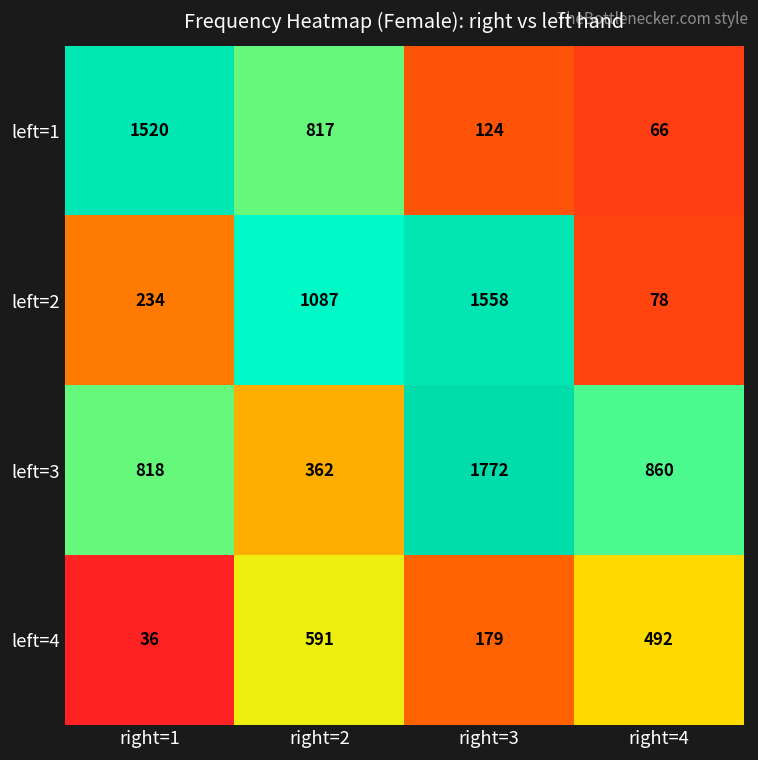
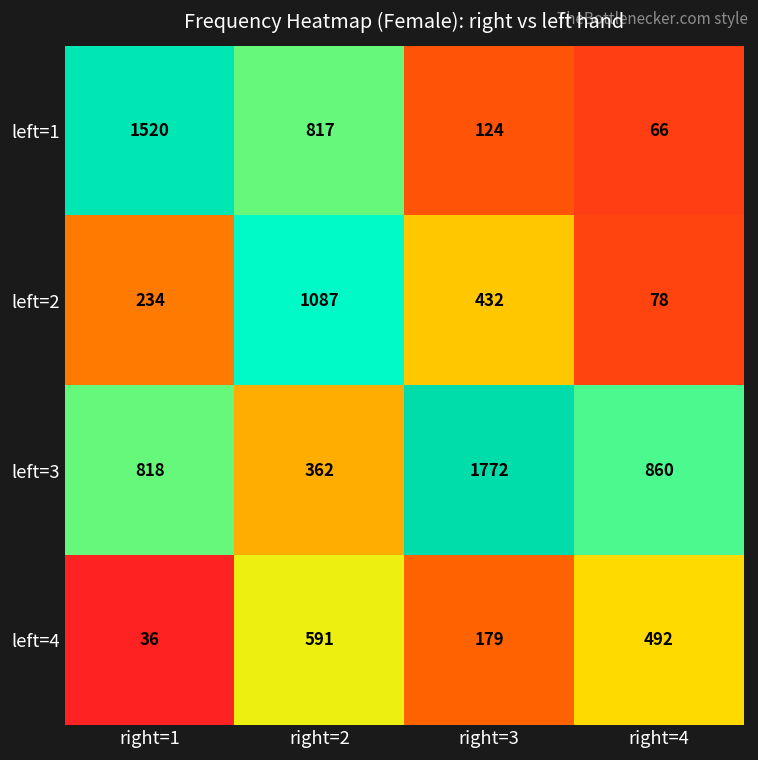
left=2, right=3: 1558 -> 432
